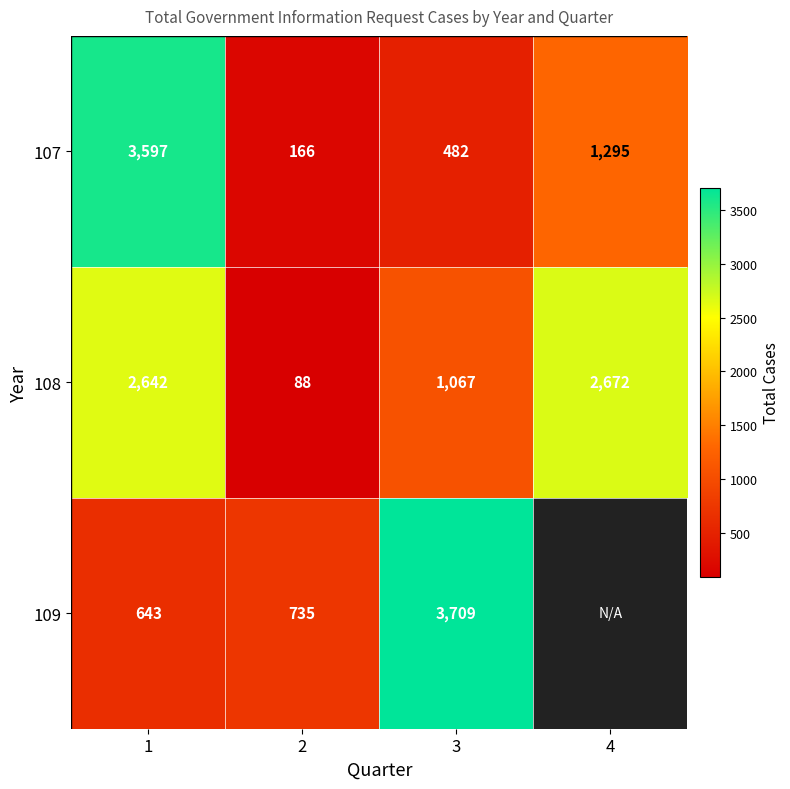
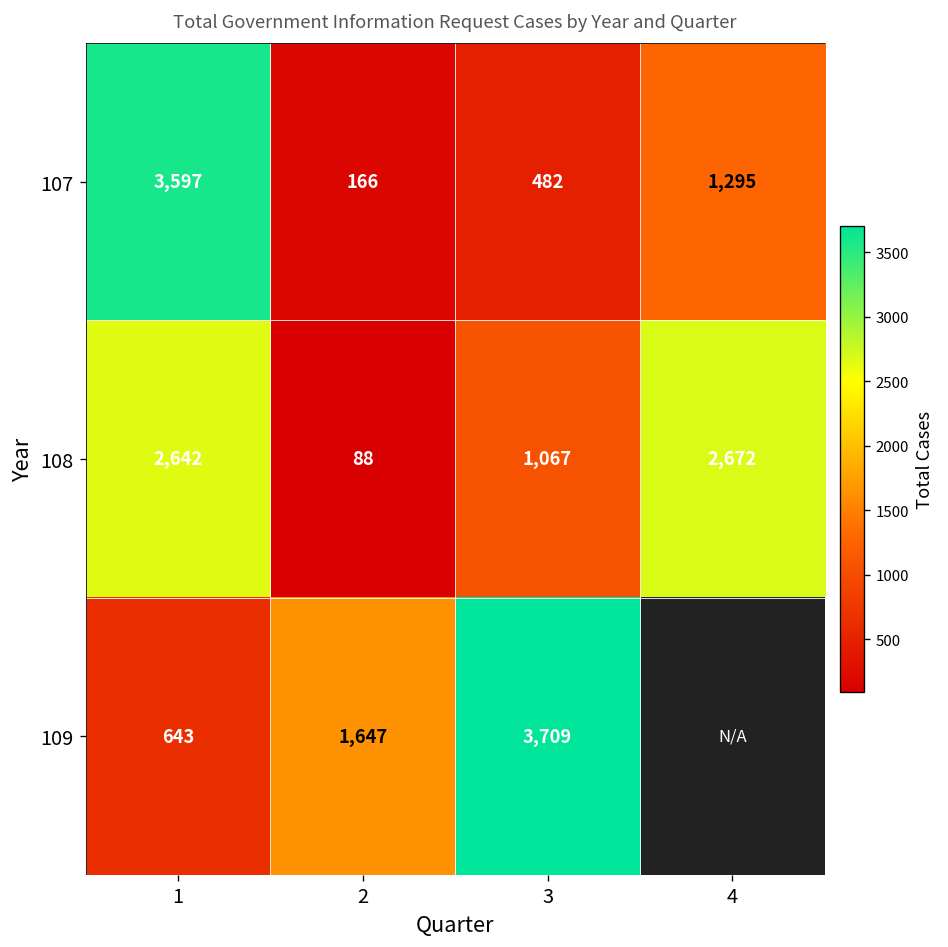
109, 2: 735 -> 1,647
